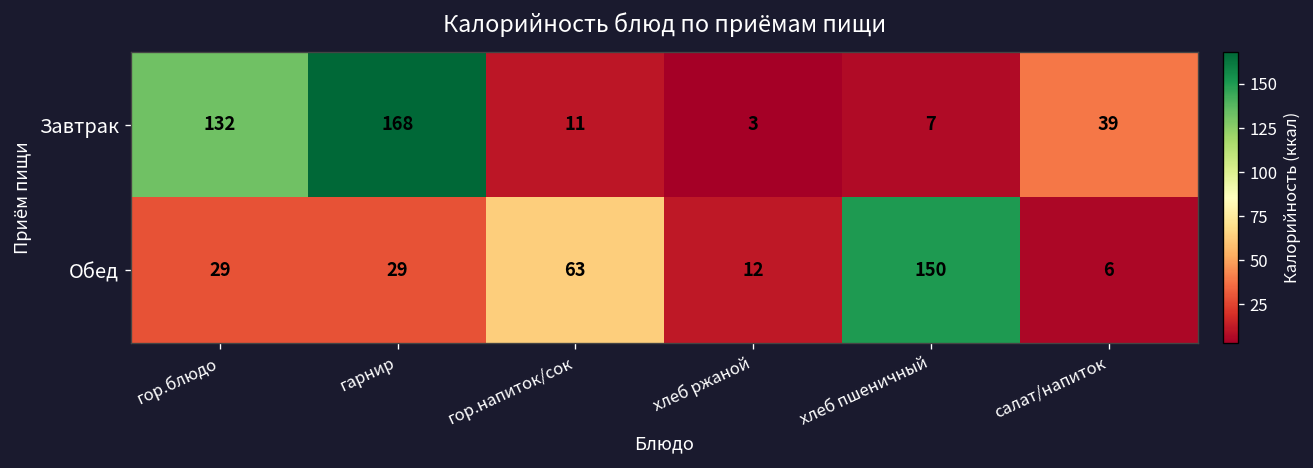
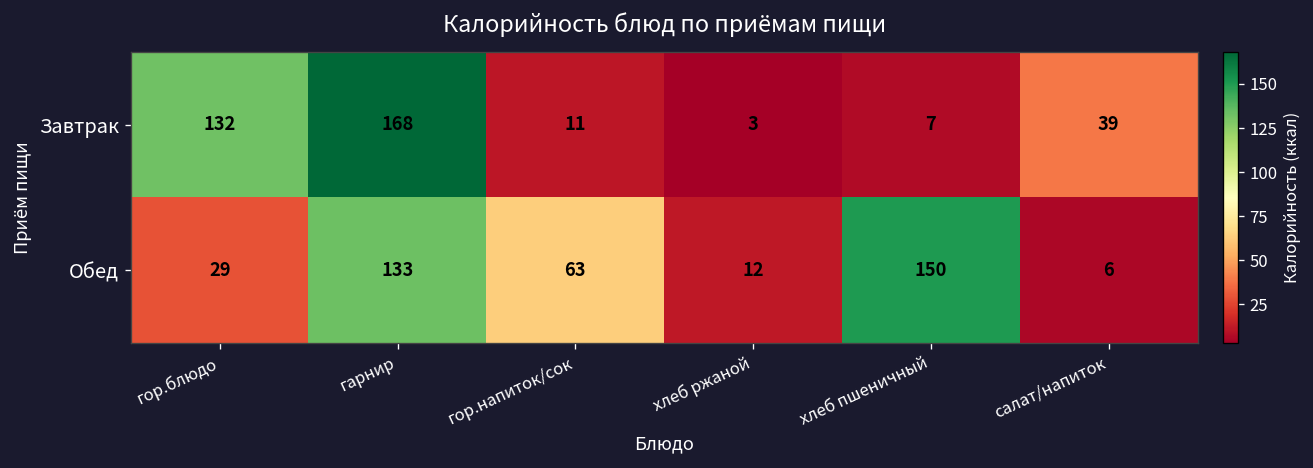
Обед, гарнир: 29 -> 133
